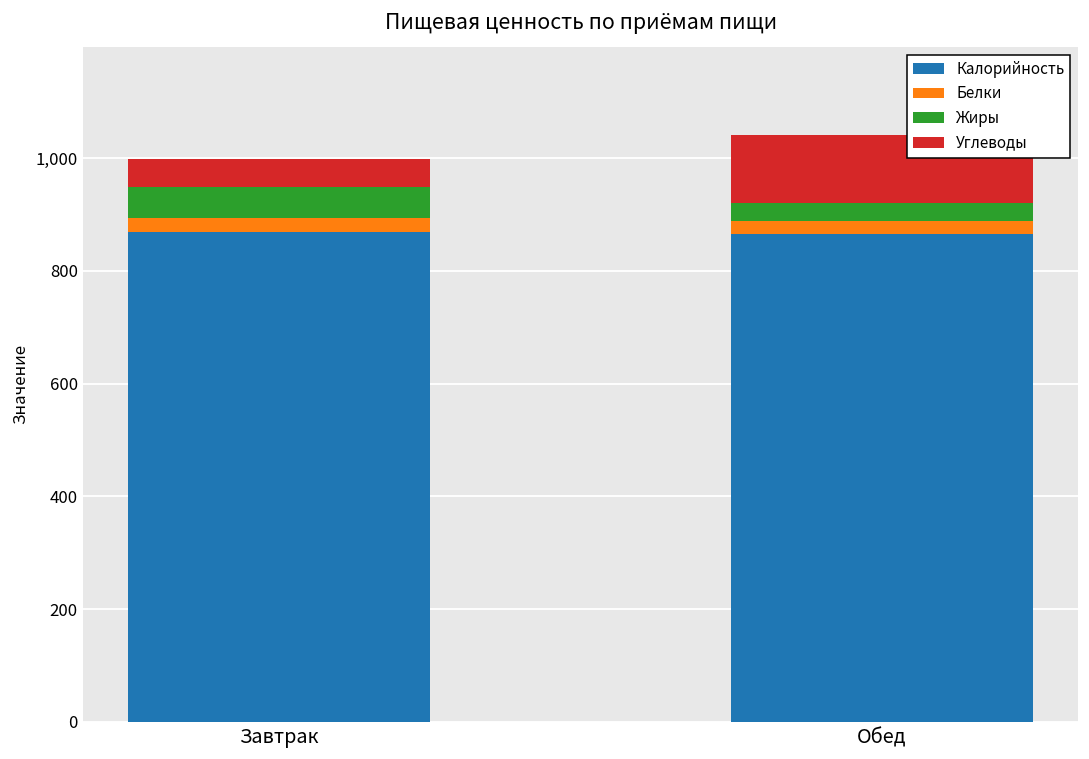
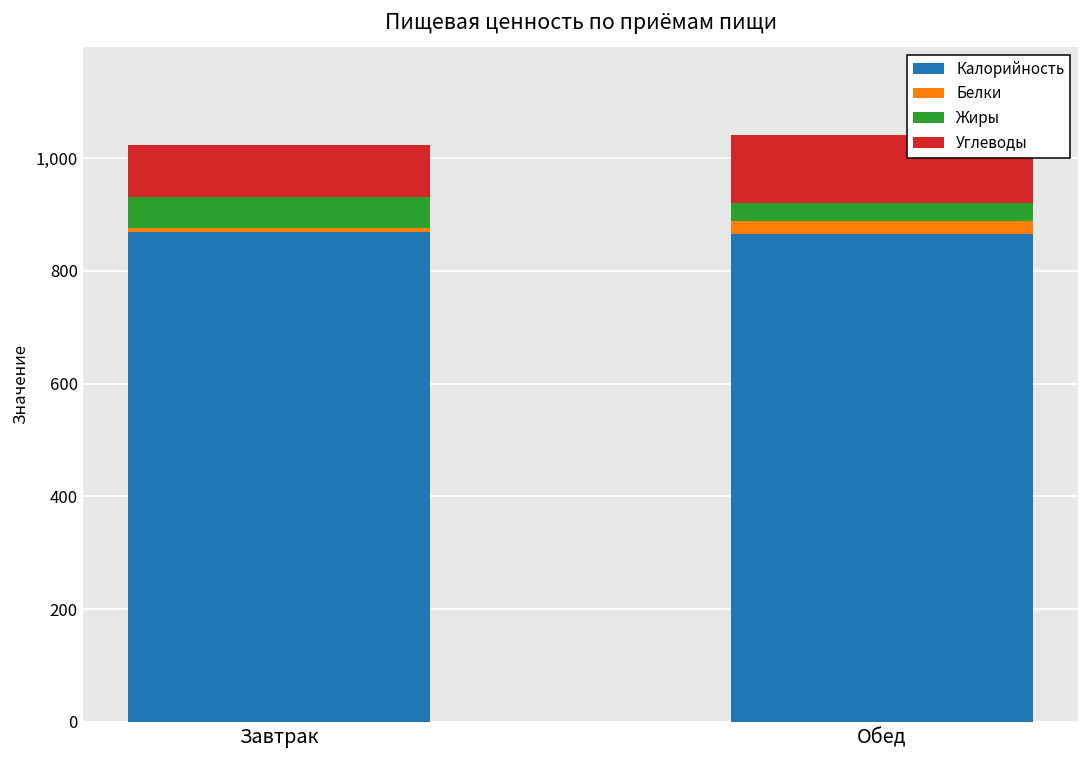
Белки, Завтрак: 30 -> 10
Углеводы, Завтрак: 50 -> 90
